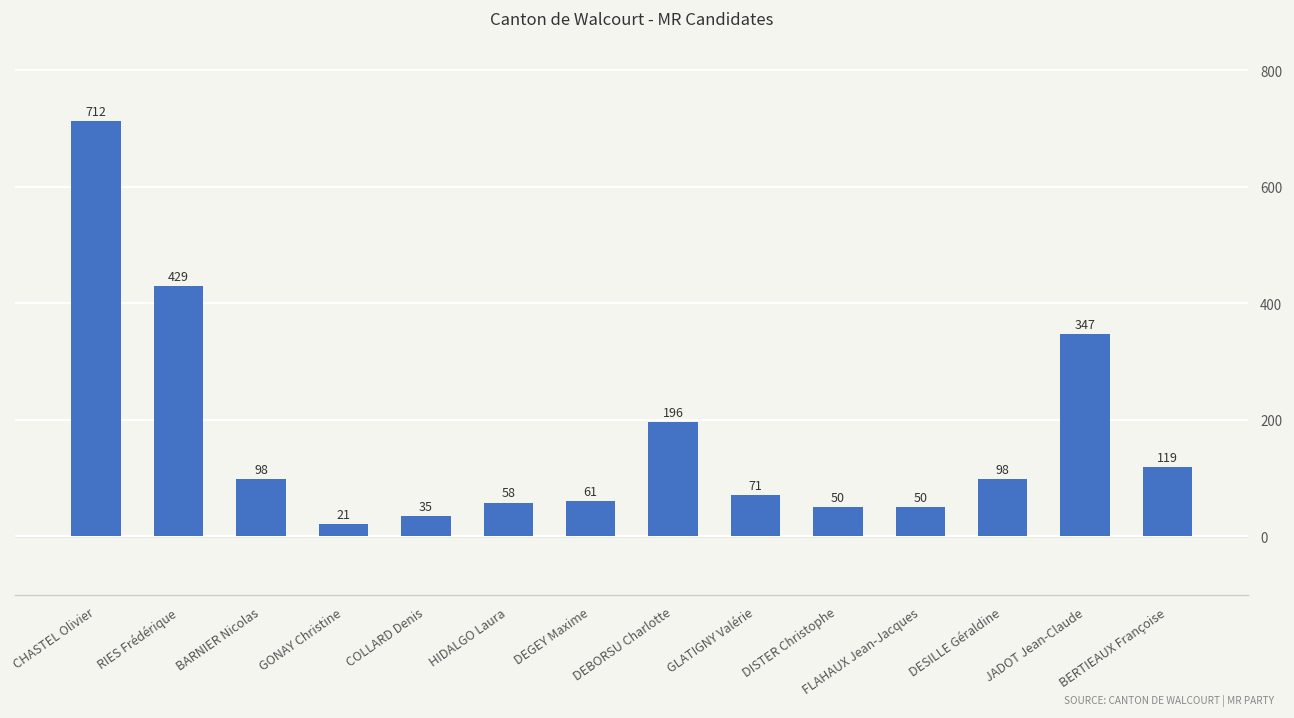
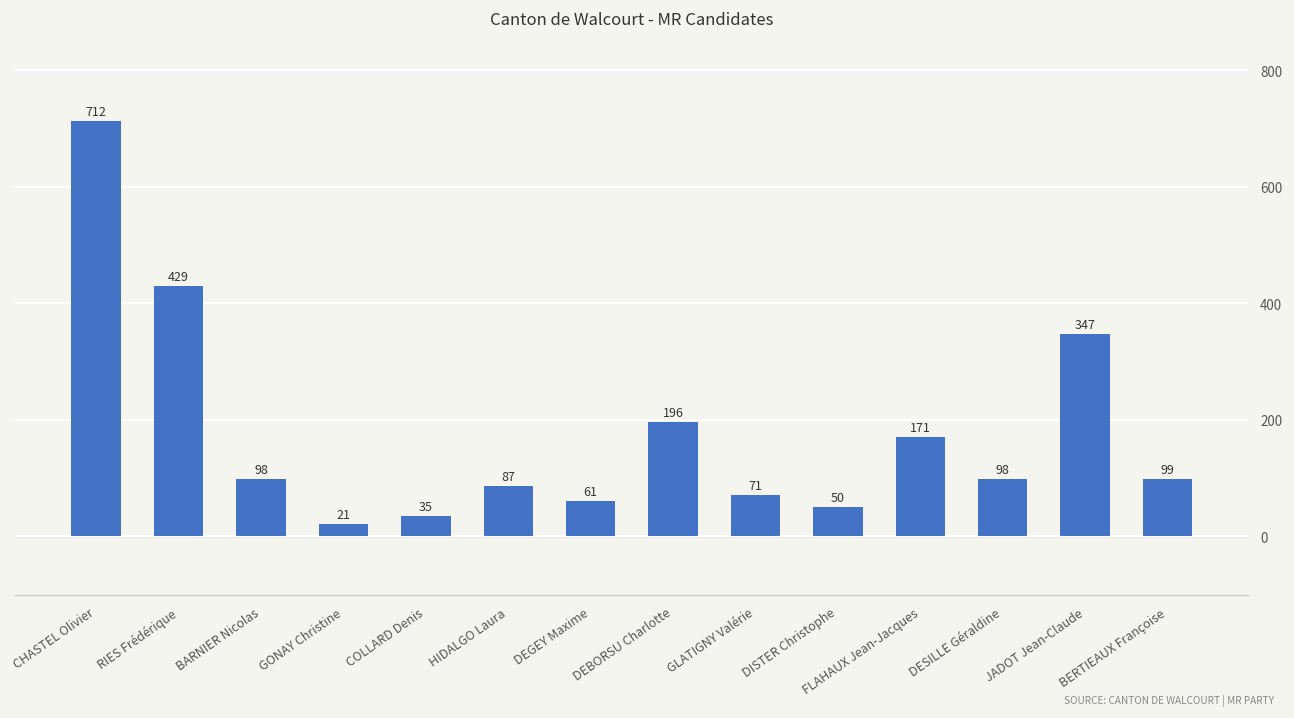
HIDALGO Laura: 58 -> 87
FLAHAUX Jean-Jacques: 50 -> 171
BERTIEAUX Françoise: 119 -> 99
